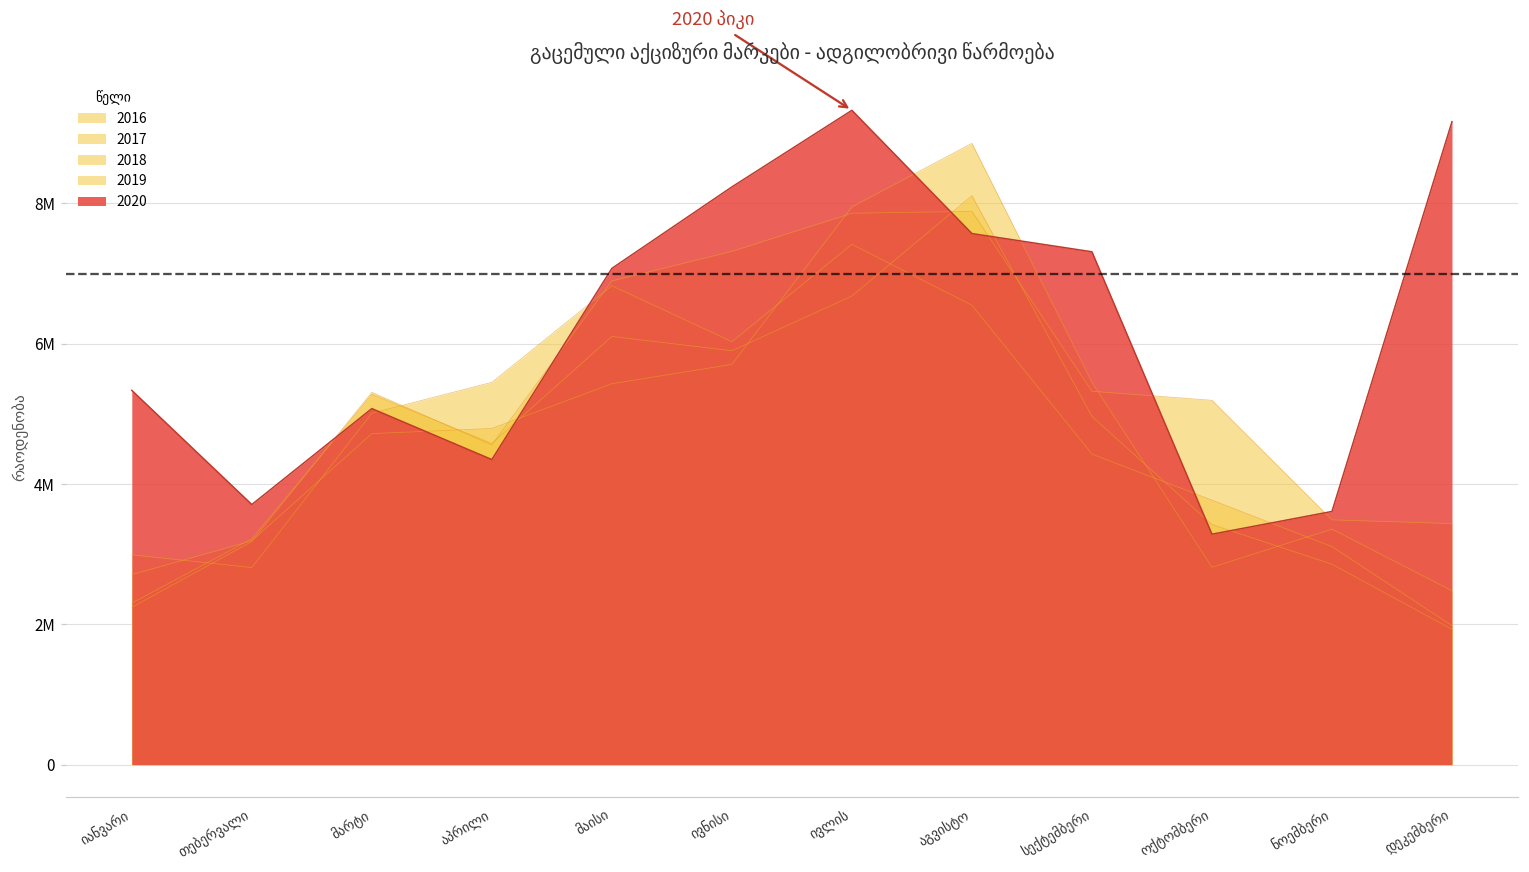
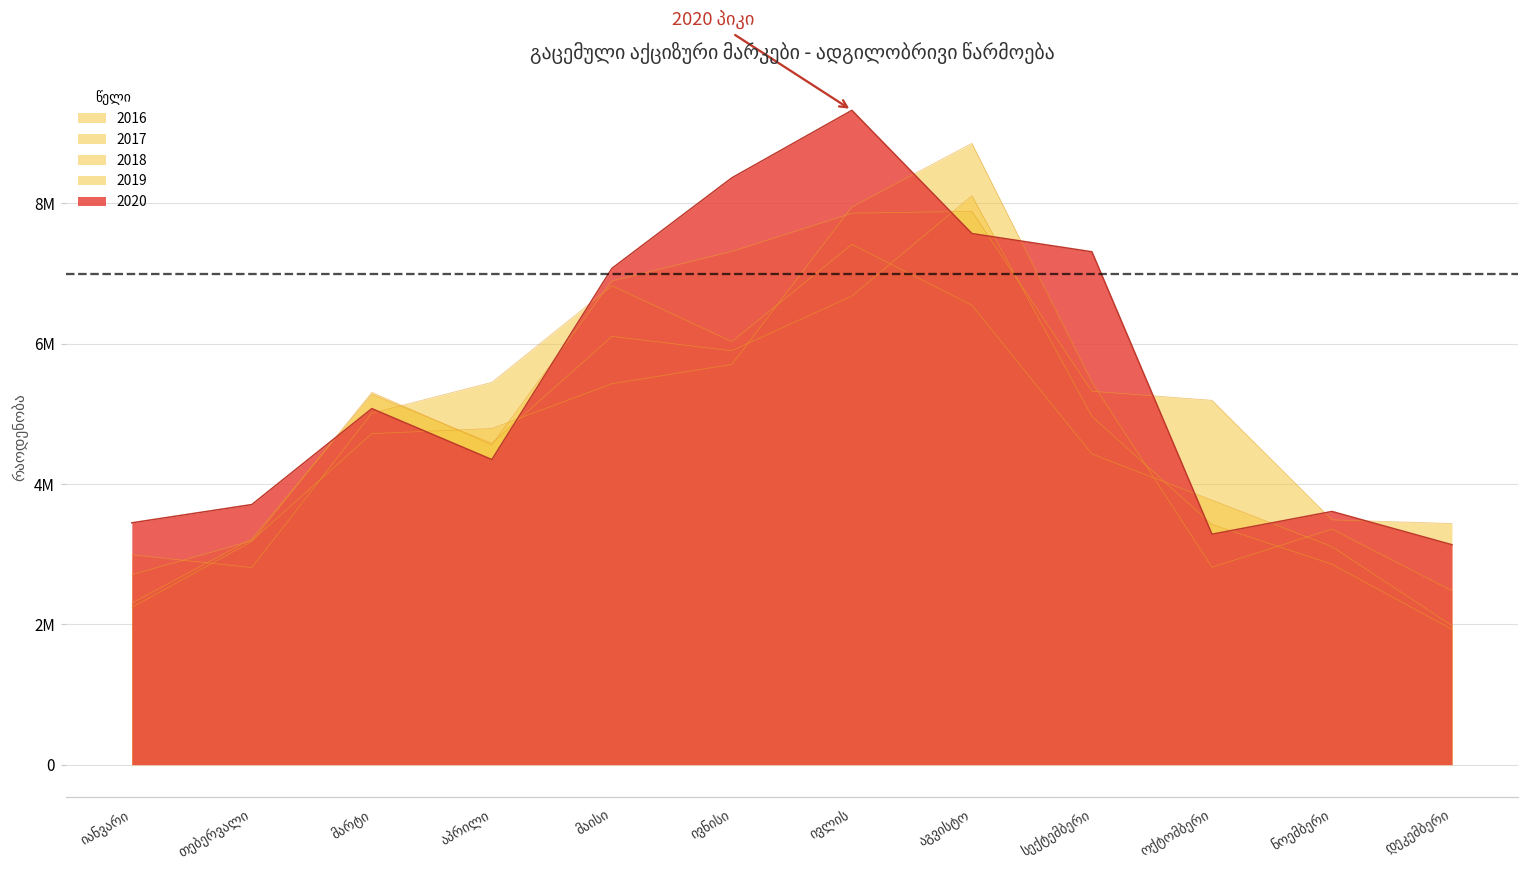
2020, იანვარი: 5300000 -> 3400000
2020, ივნისი: 8200000 -> 8400000
2020, დეკემბერი: 9200000 -> 3100000
